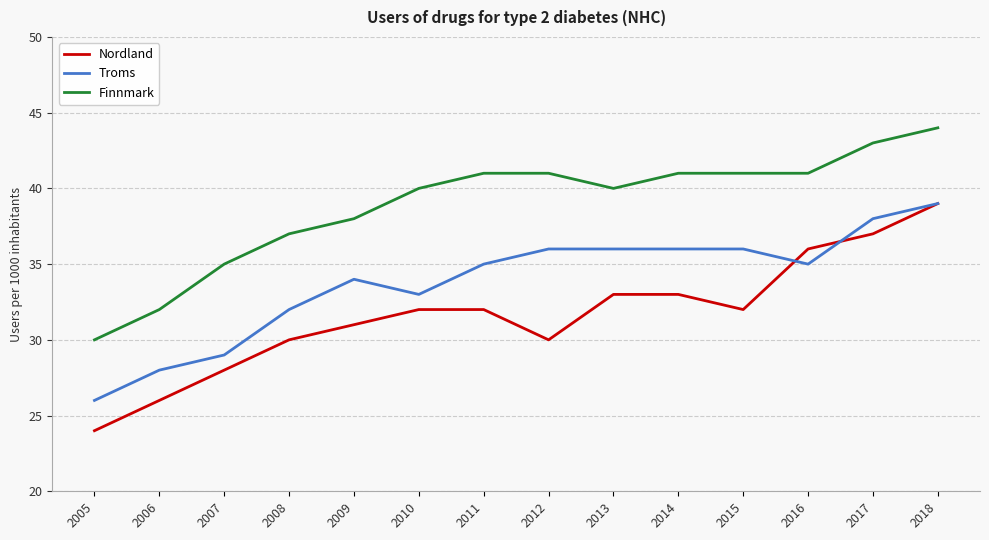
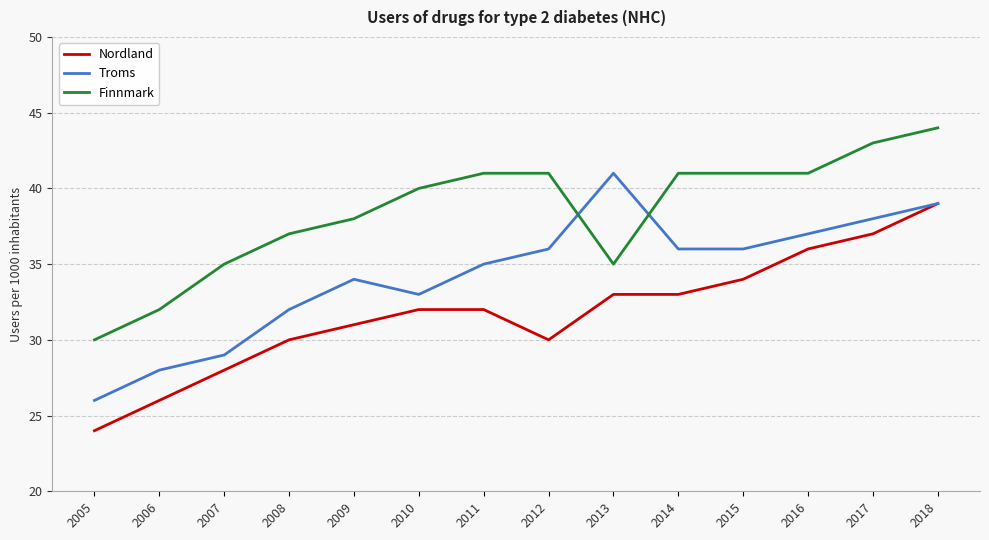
Troms, 2013: 36 -> 41
Finnmark, 2013: 40 -> 35
Nordland, 2015: 32 -> 34
Troms, 2016: 35 -> 37
